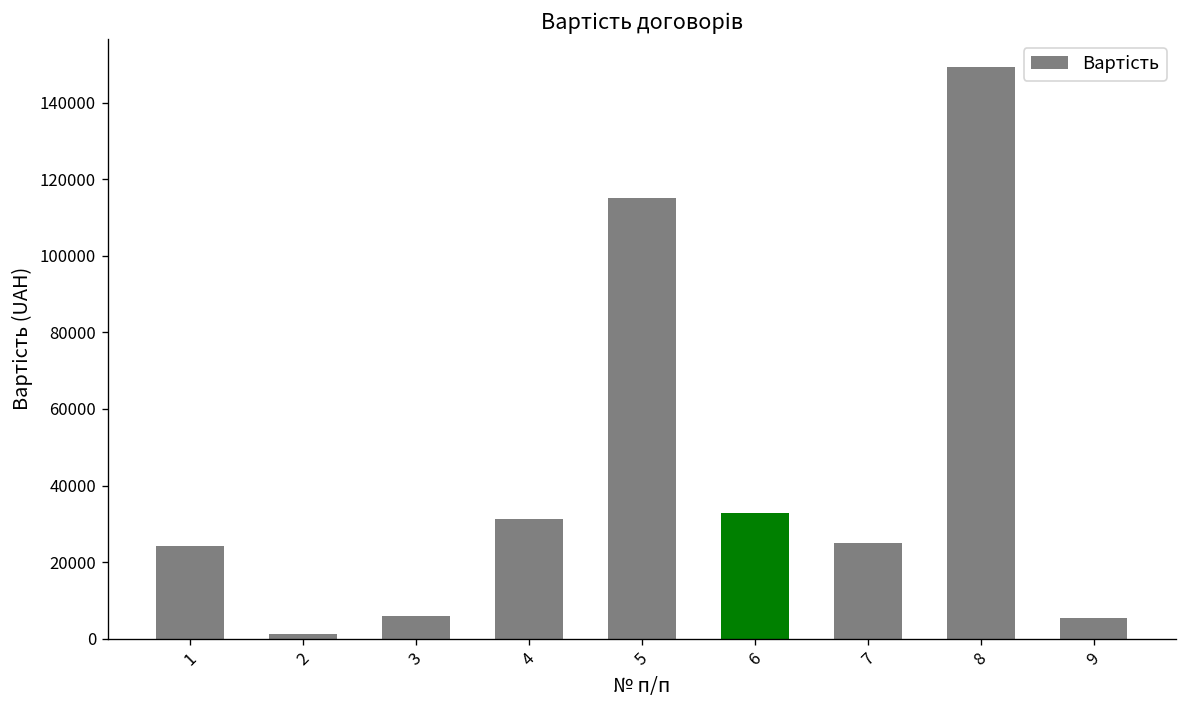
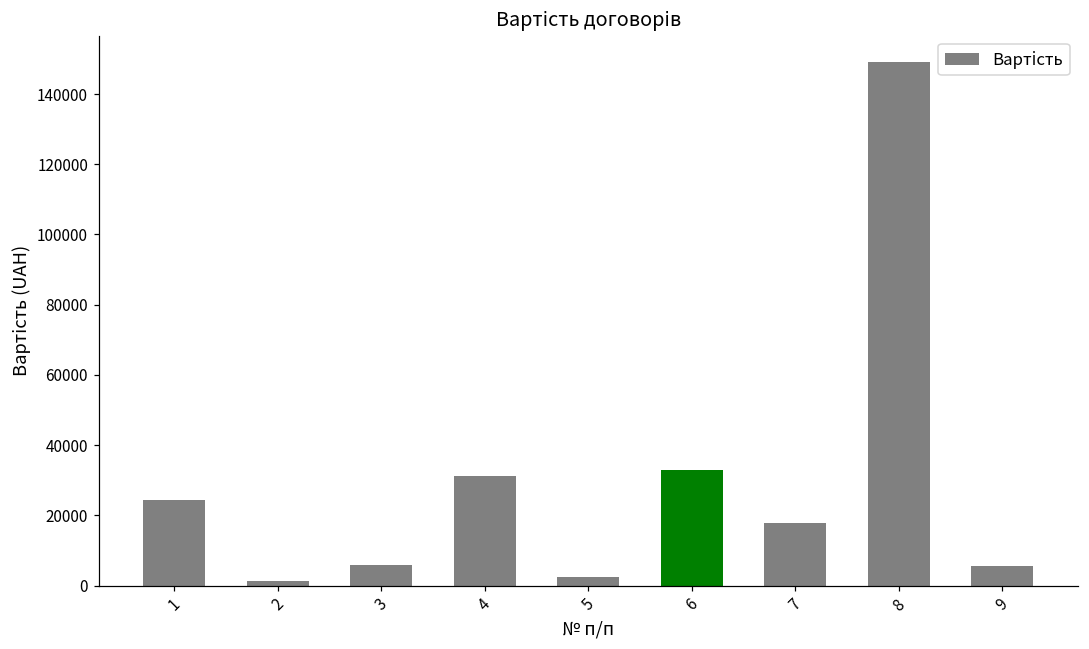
5: 115000 -> 3000
7: 25000 -> 18000
